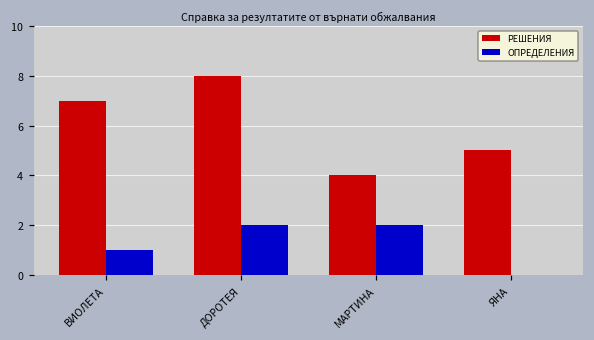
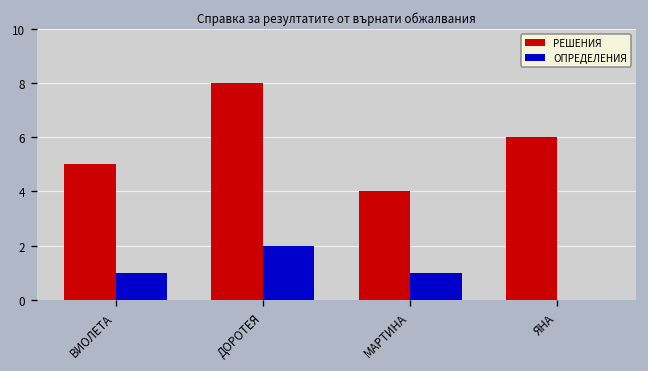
РЕШЕНИЯ, ВИОЛЕТА: 7 -> 5
ОПРЕДЕЛЕНИЯ, МАРТИНА: 2 -> 1
РЕШЕНИЯ, ЯНА: 5 -> 6
